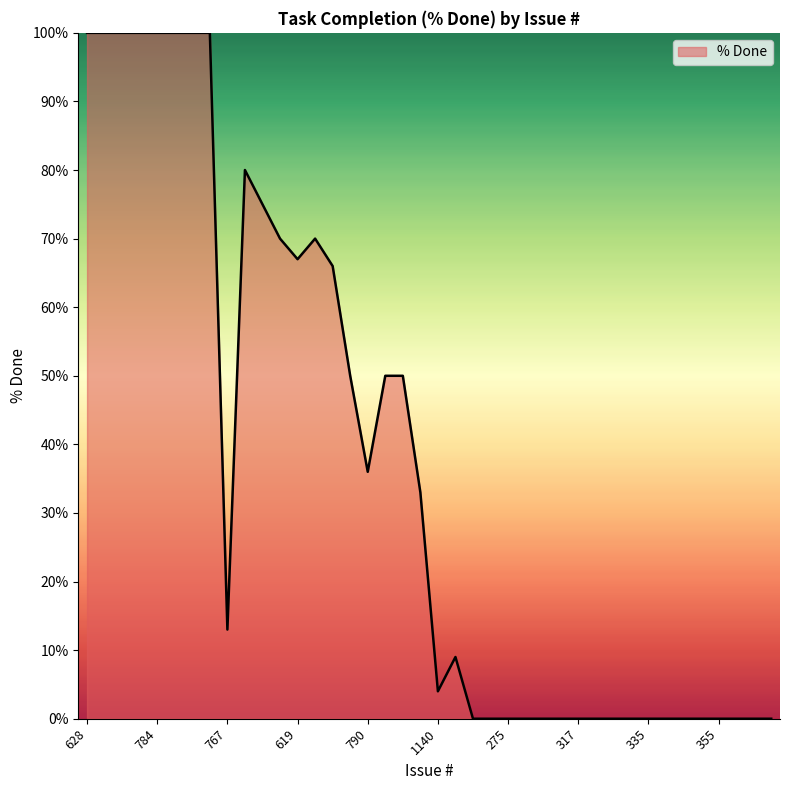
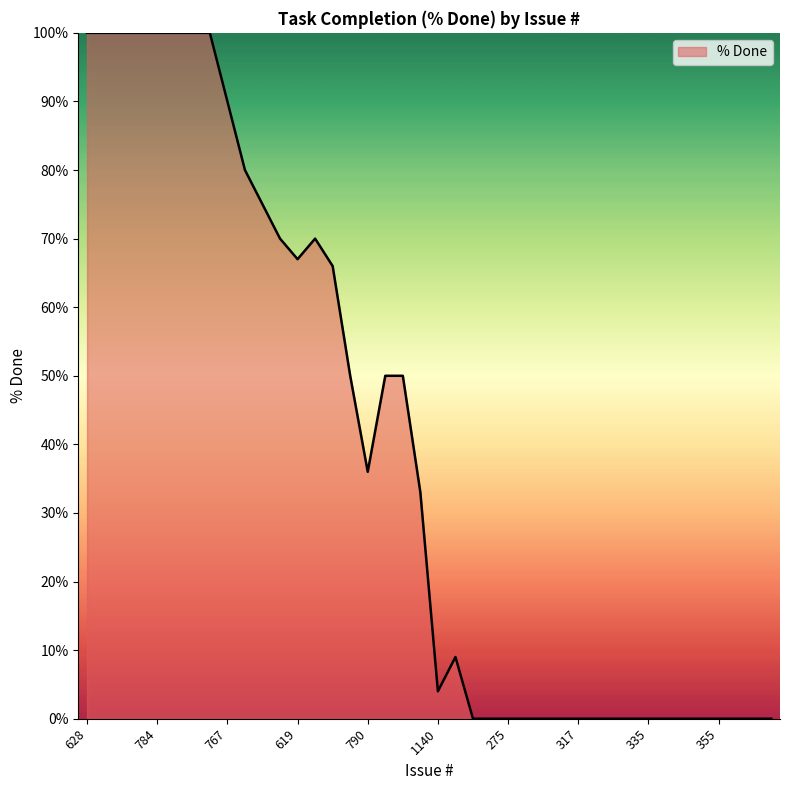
767: 13% -> 90%
